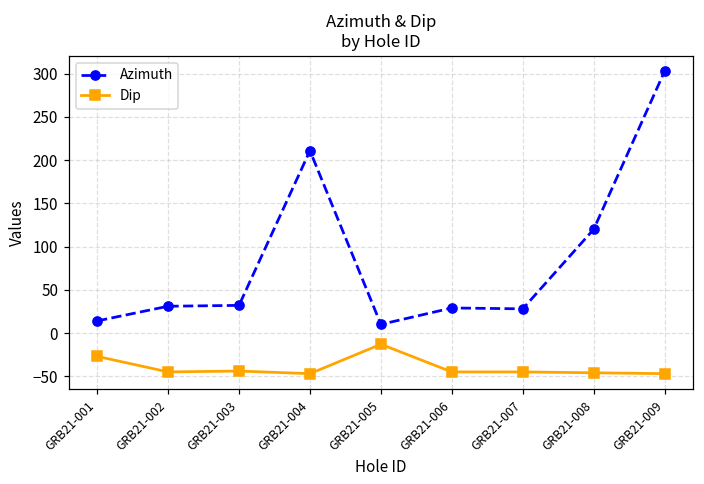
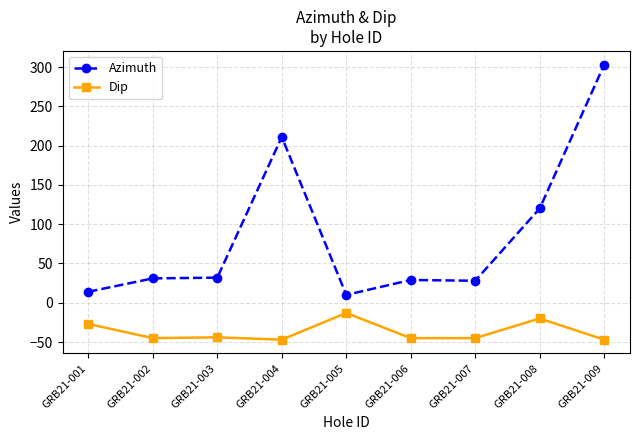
Dip, GRB21-008: -50 -> -20
